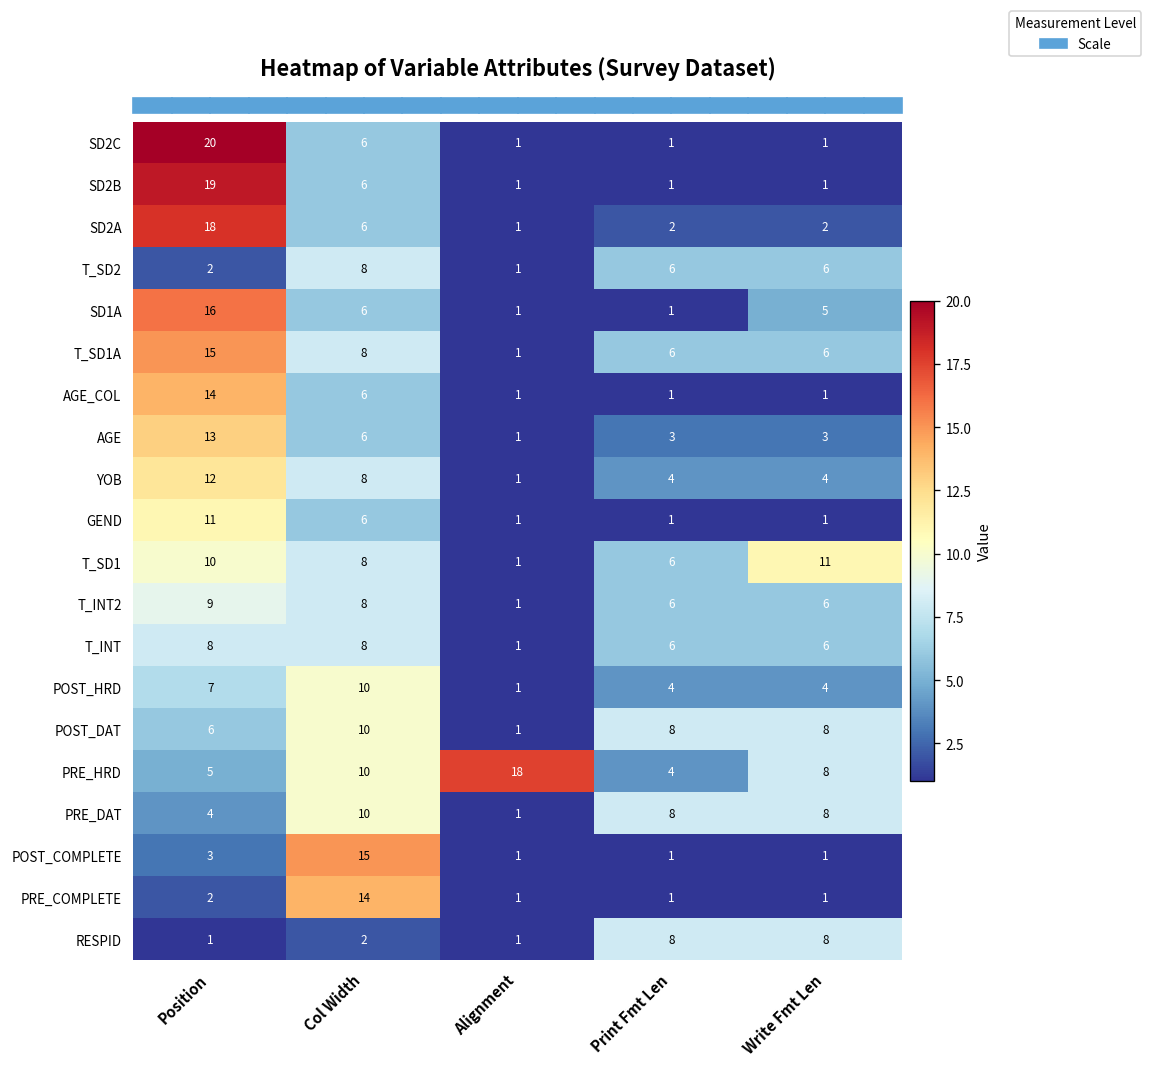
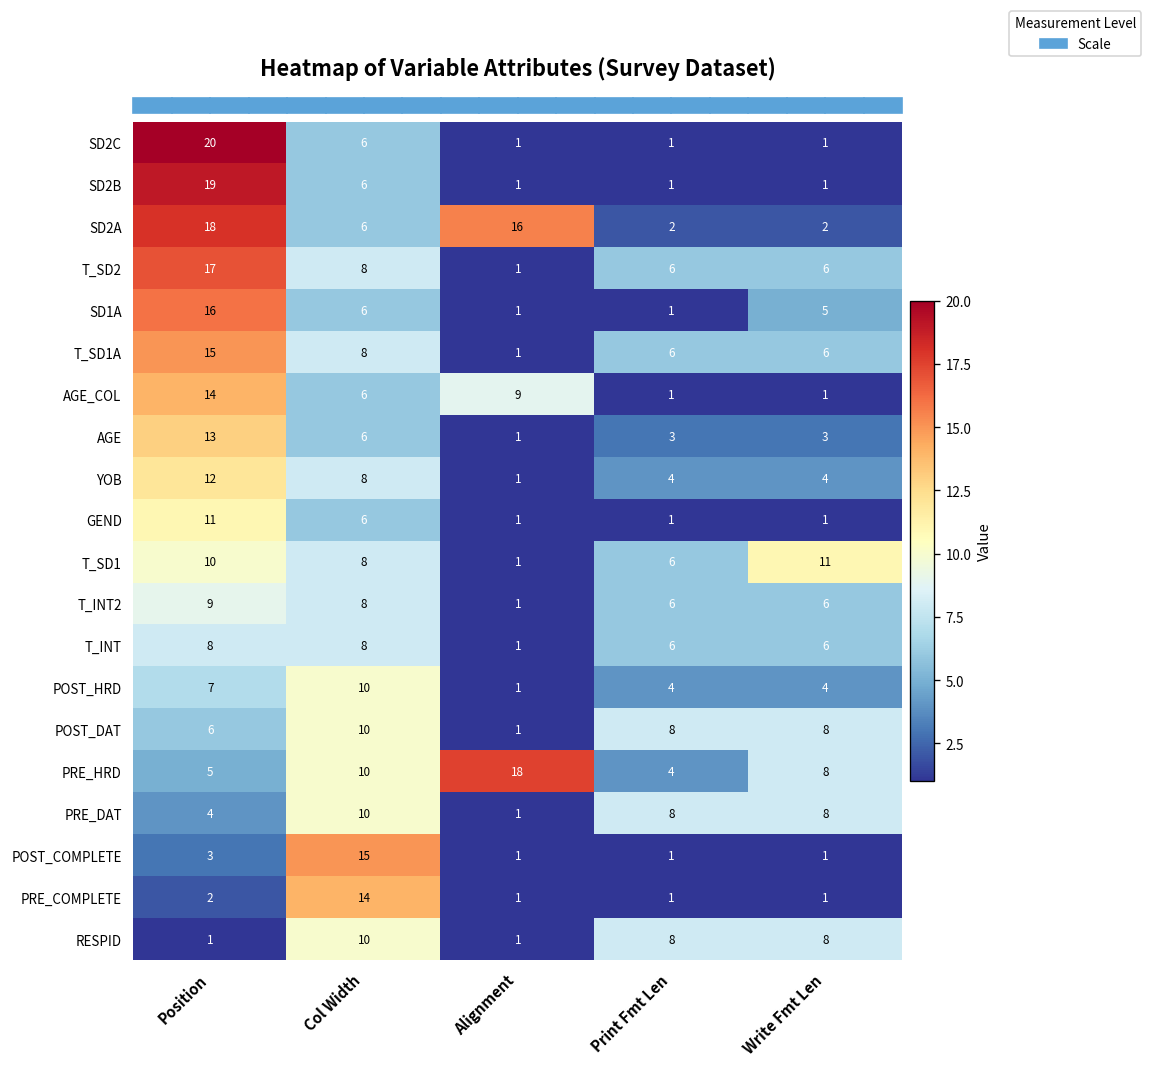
SD2A, Alignment: 1 -> 16
T_SD2, Position: 2 -> 17
AGE_COL, Alignment: 1 -> 9
RESPID, Col Width: 2 -> 10
